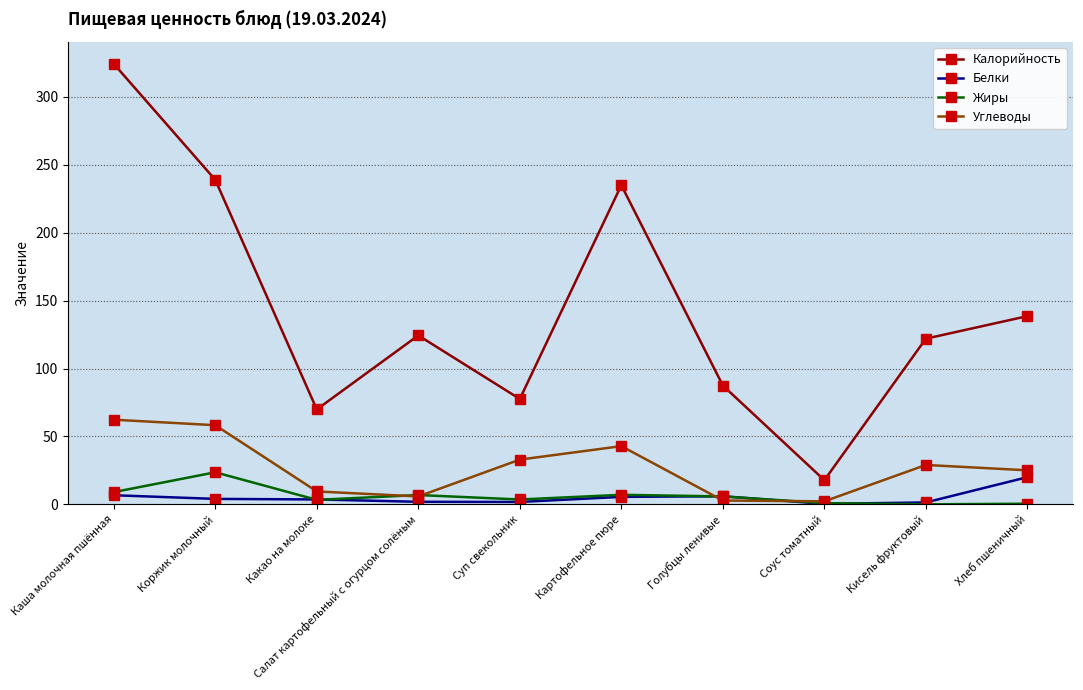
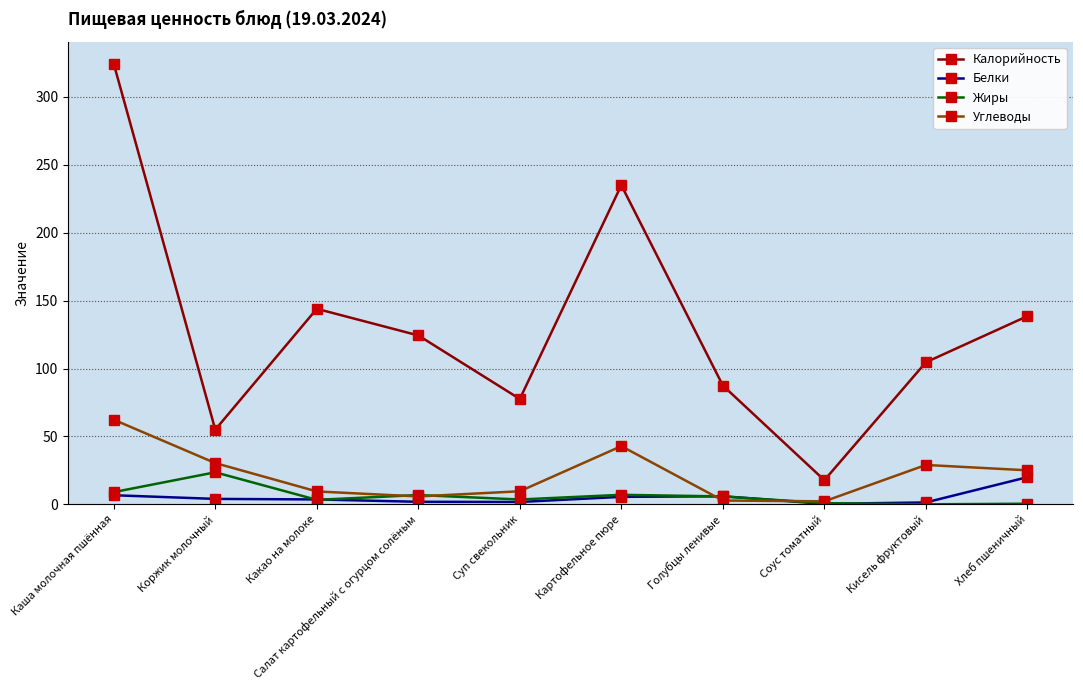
Калорийность, Коржик молочный: 239 -> 55
Углеводы, Коржик молочный: 58 -> 30
Калорийность, Какао на молоке: 70 -> 144
Углеводы, Суп свекольник: 33 -> 10
Калорийность, Кисель фруктовый: 122 -> 105
